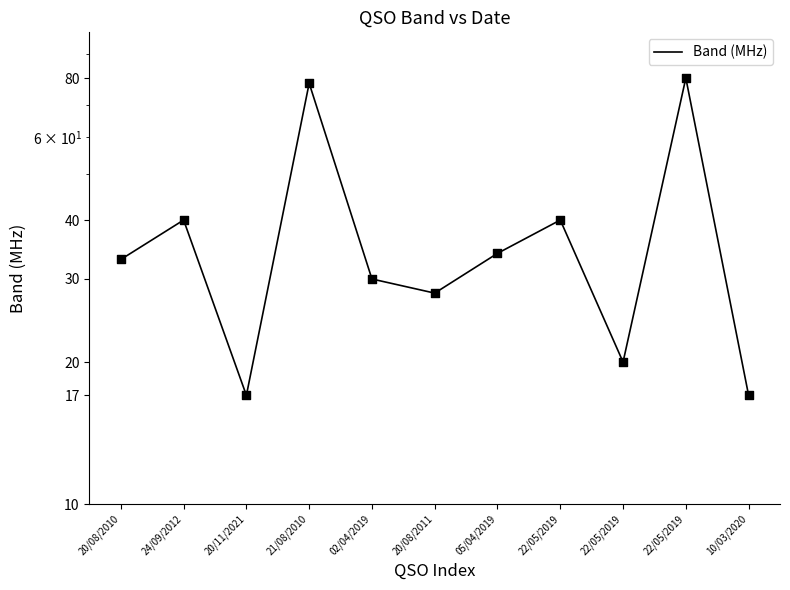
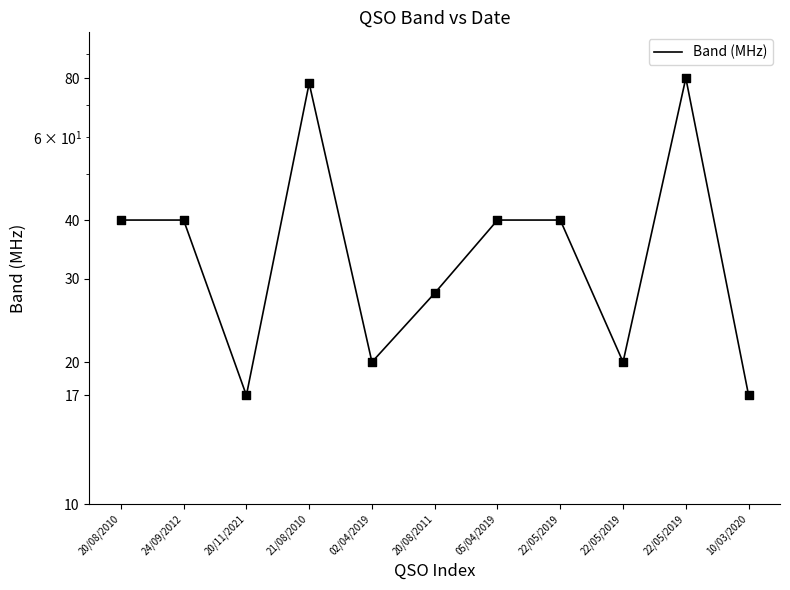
20/08/2010: 33 -> 40
02/04/2019: 30 -> 20
05/04/2019: 34 -> 40
